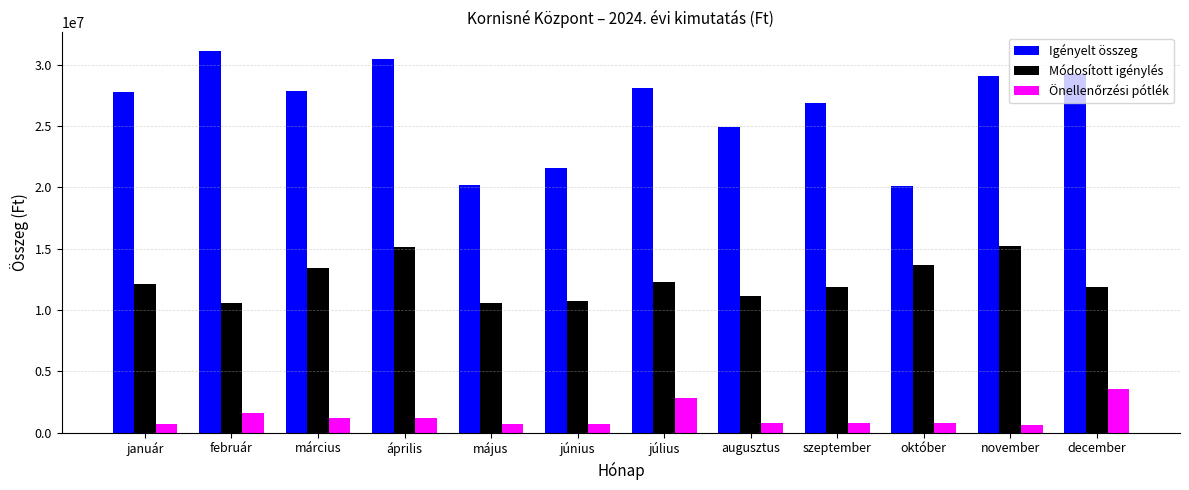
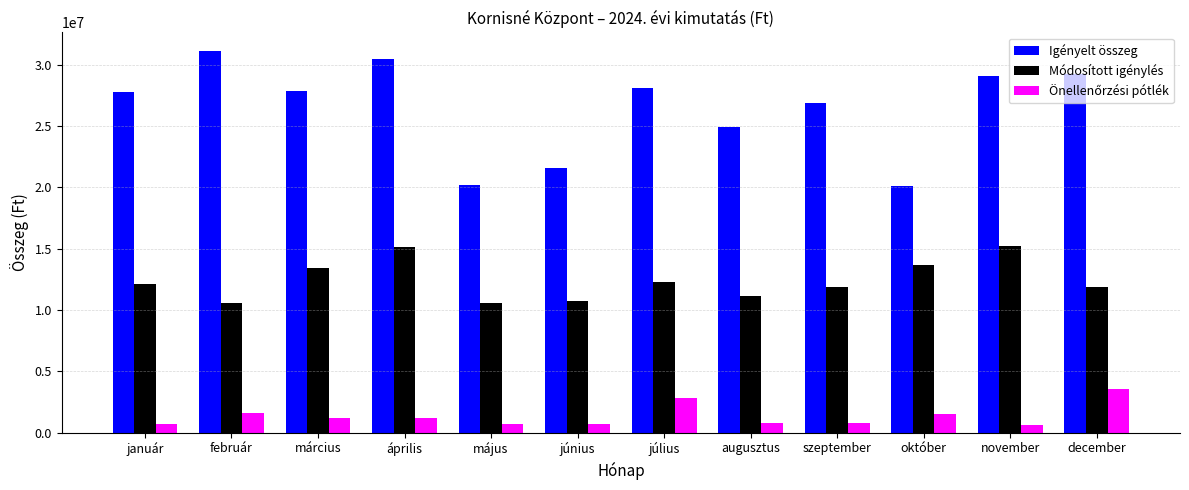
Önellenőrzési pótlék, október: 800000 -> 1500000
